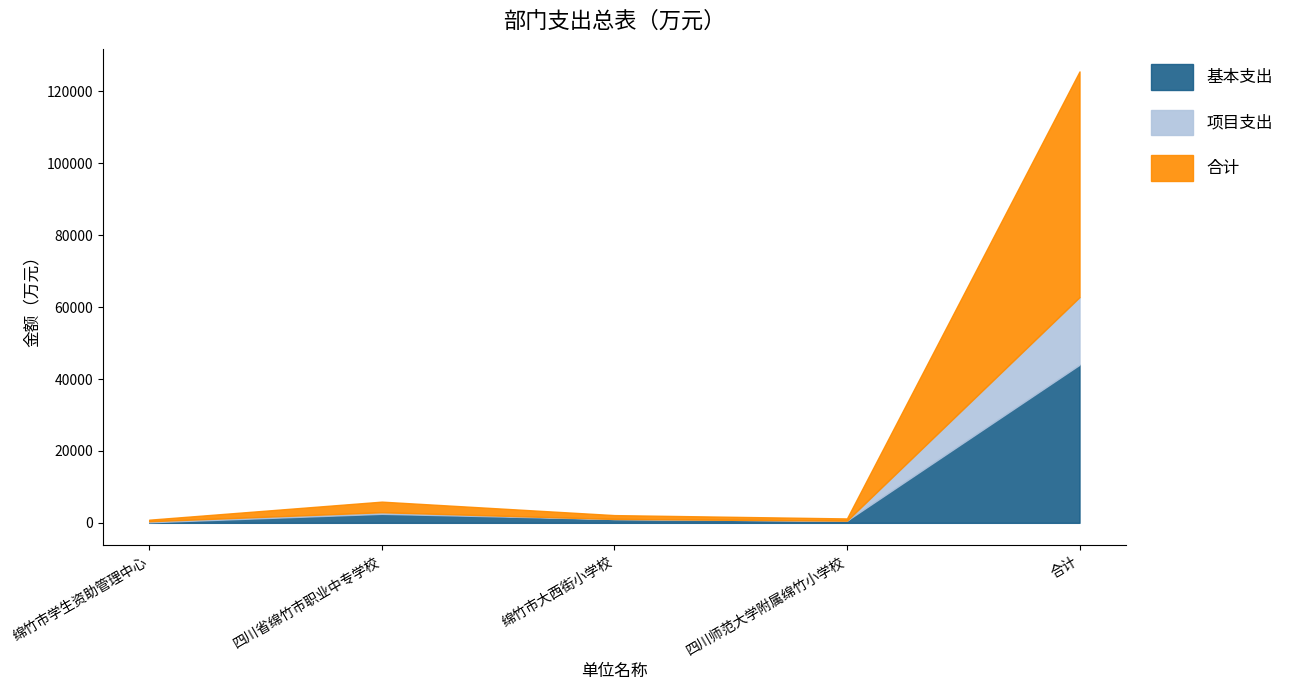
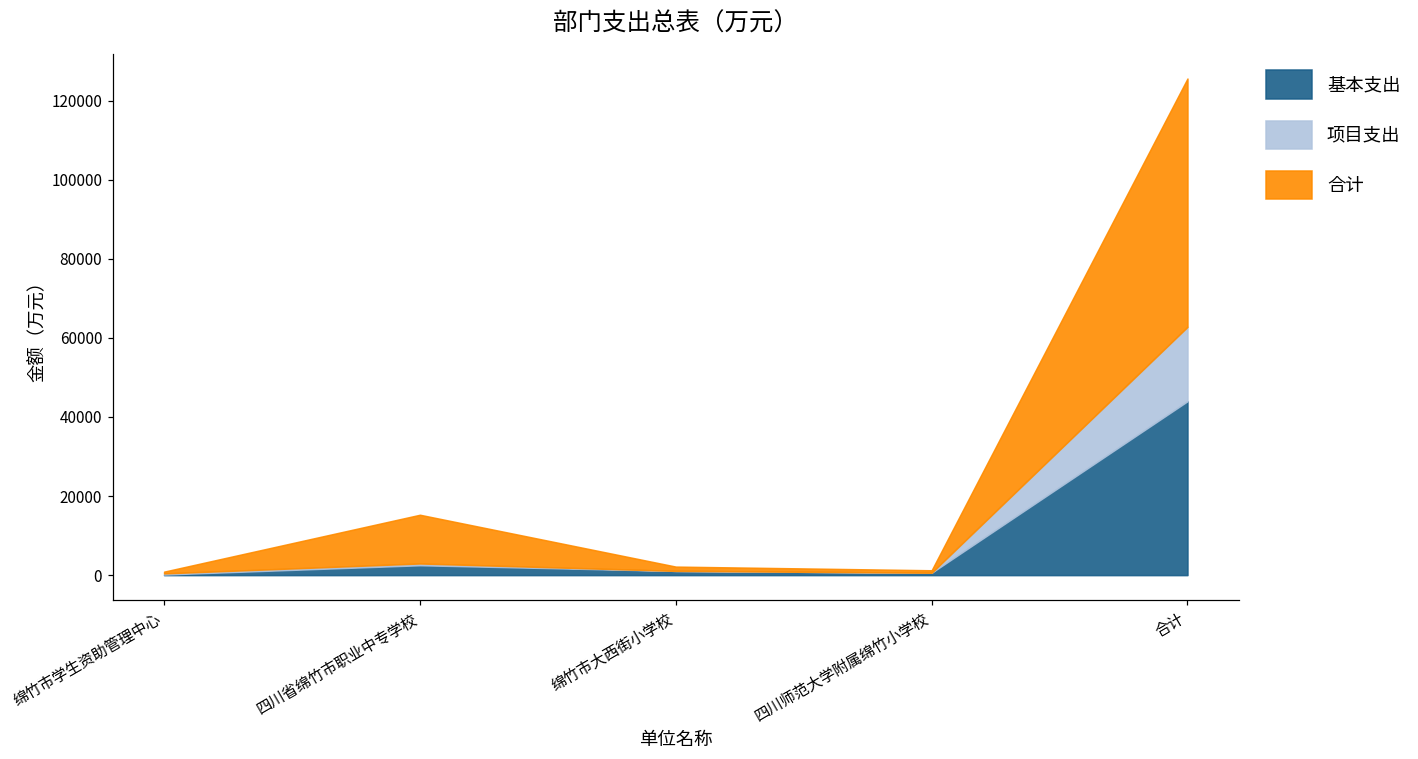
合计, 四川省绵竹市职业中专学校: 3000 -> 12000
